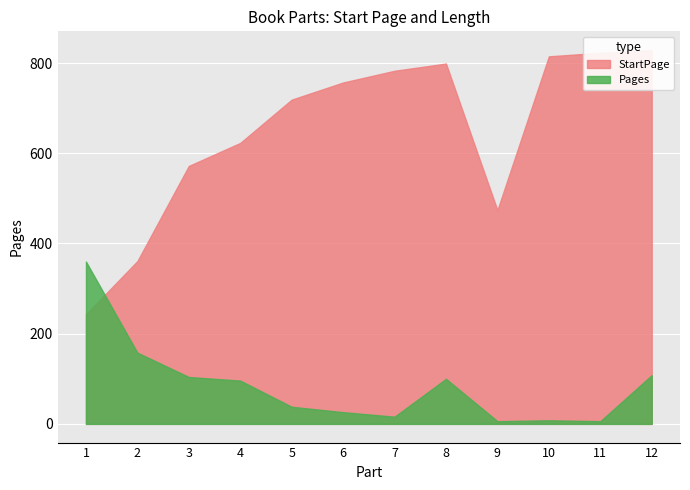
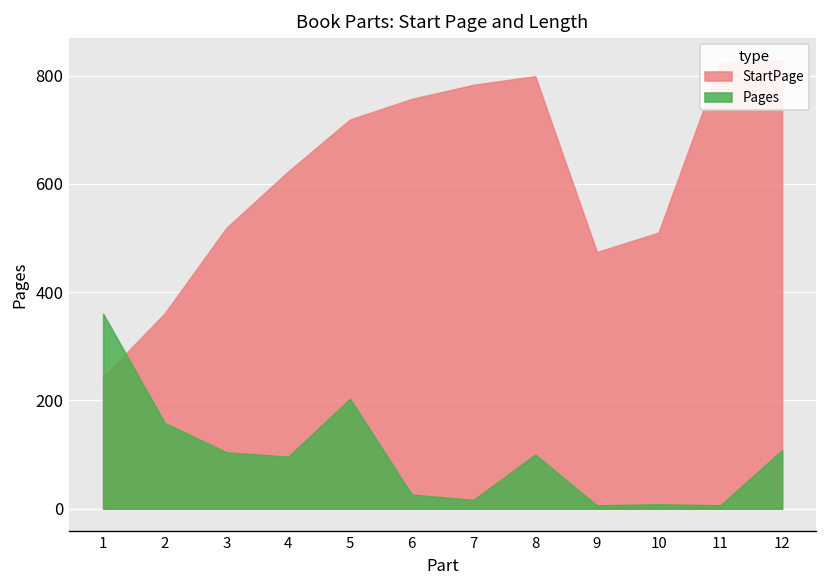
StartPage, 3: 570 -> 520
Pages, 5: 40 -> 200
StartPage, 10: 820 -> 510
